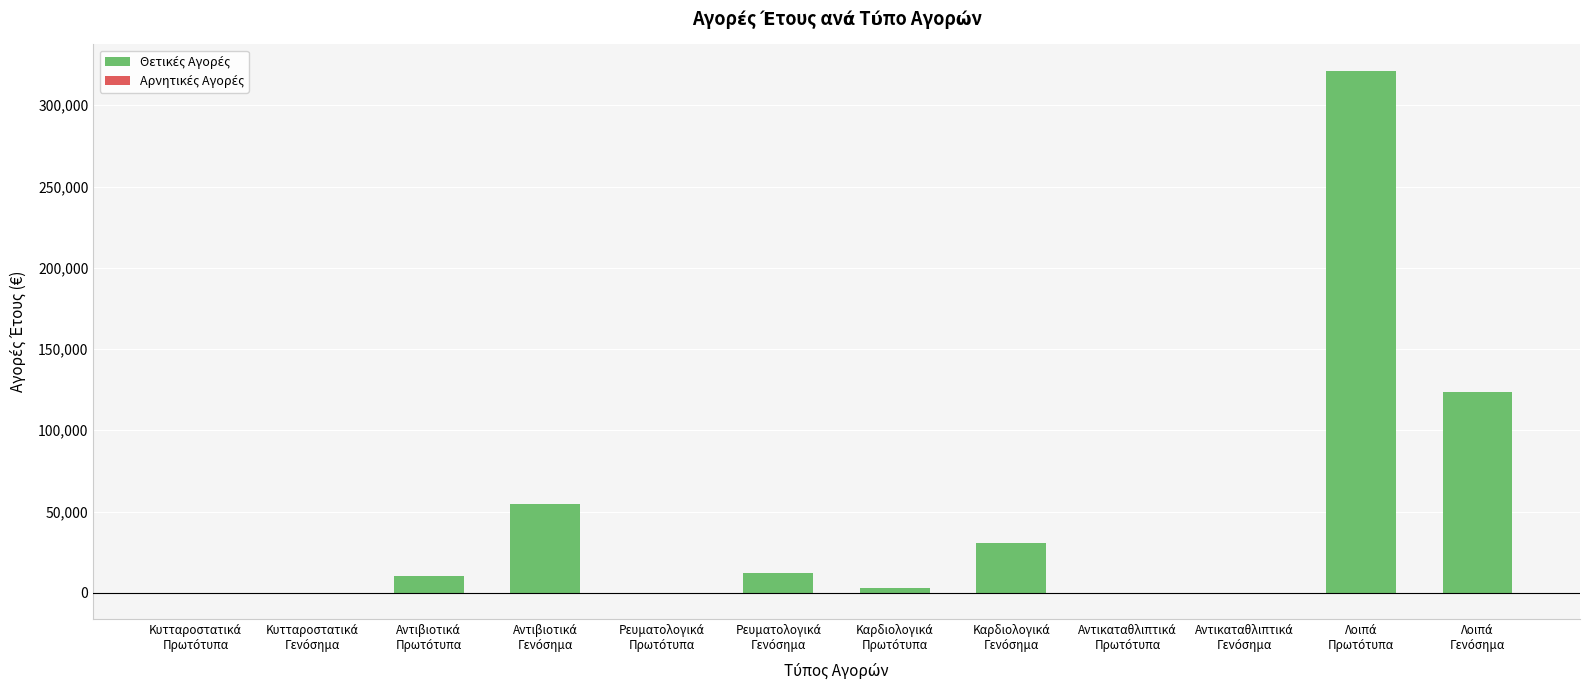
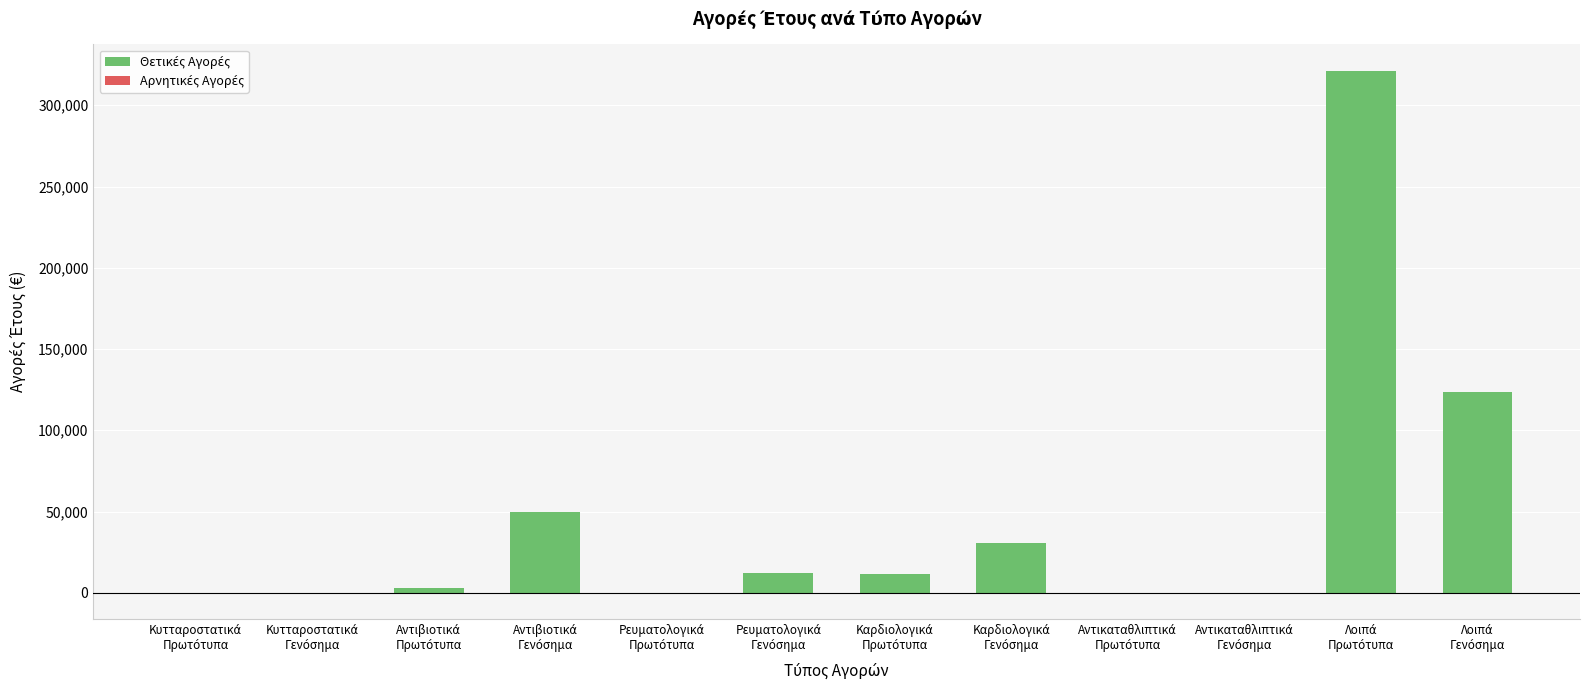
Θετικές Αγορές, Αντιβιοτικά Πρωτότυπα: 10,000 -> 3,000
Θετικές Αγορές, Αντιβιοτικά Γενόσημα: 55,000 -> 50,000
Θετικές Αγορές, Καρδιολογικά Πρωτότυπα: 3,000 -> 12,000
